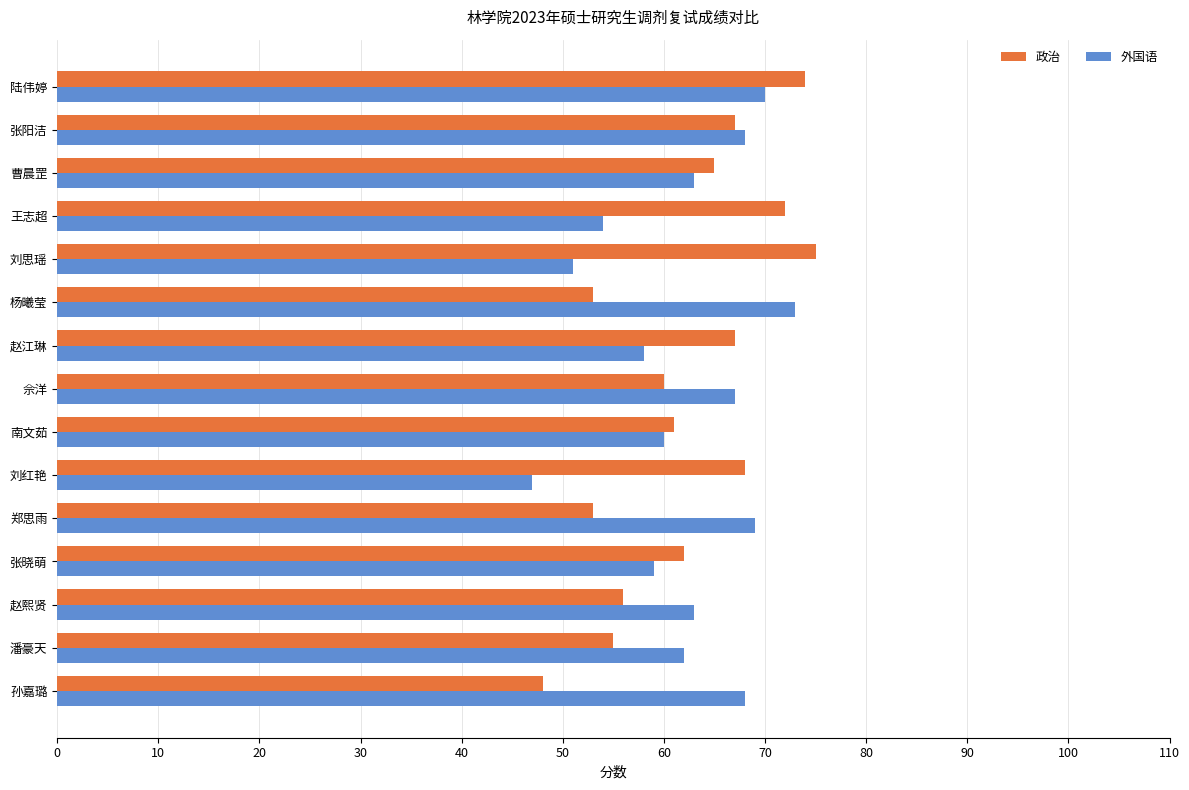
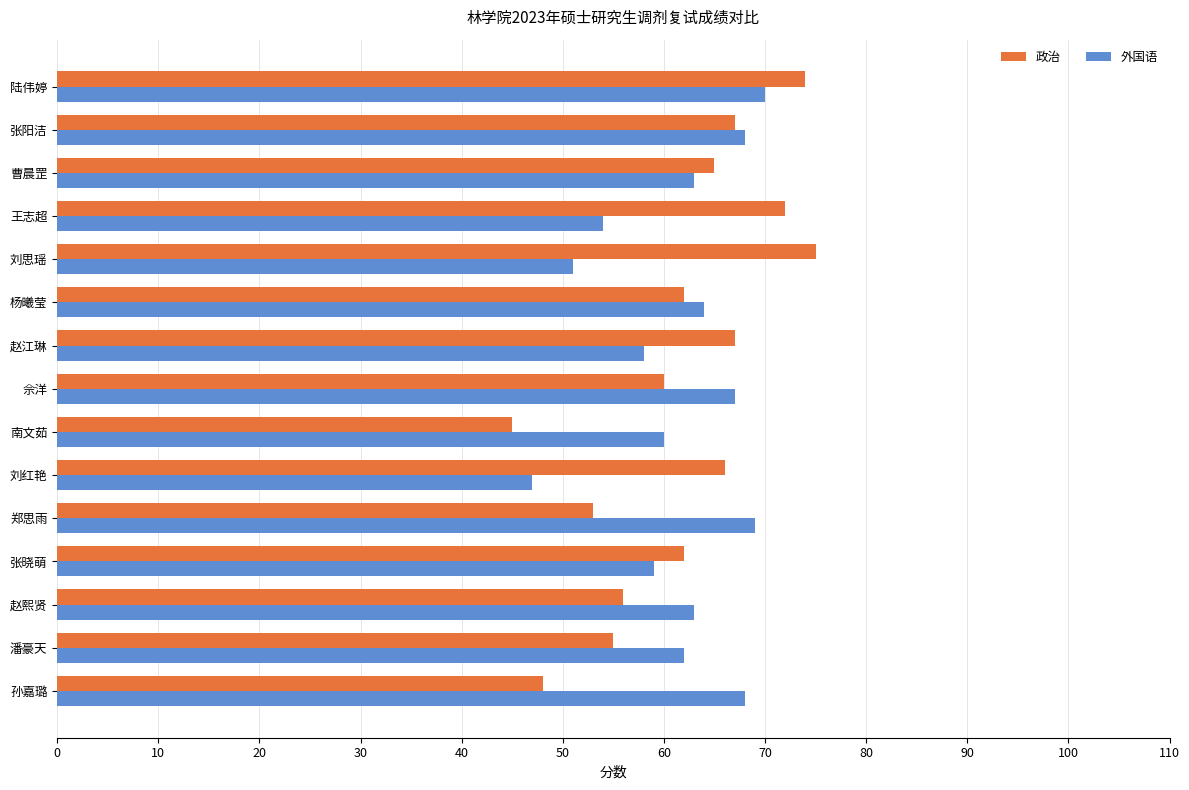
政治, 杨曦莹: 53 -> 62
外国语, 杨曦莹: 73 -> 64
政治, 南文茹: 61 -> 45
政治, 刘红艳: 68 -> 66
